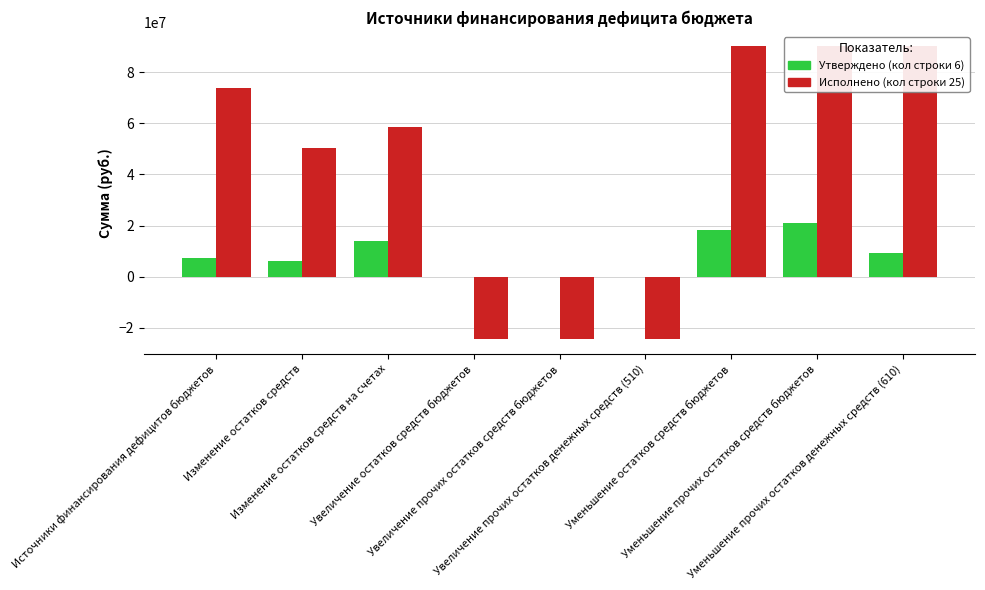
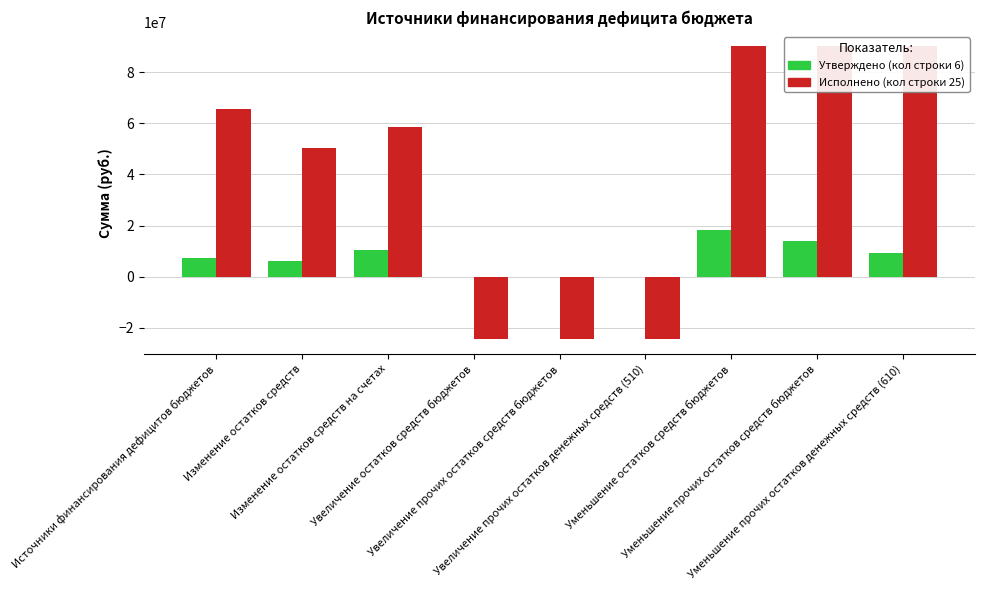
Исполнено (кол строки 25), Источники финансирования дефицитов бюджетов: 74000000 -> 66000000
Утверждено (кол строки 6), Изменение остатков средств на счетах: 14000000 -> 10000000
Утверждено (кол строки 6), Уменьшение прочих остатков средств бюджетов: 21000000 -> 14000000
